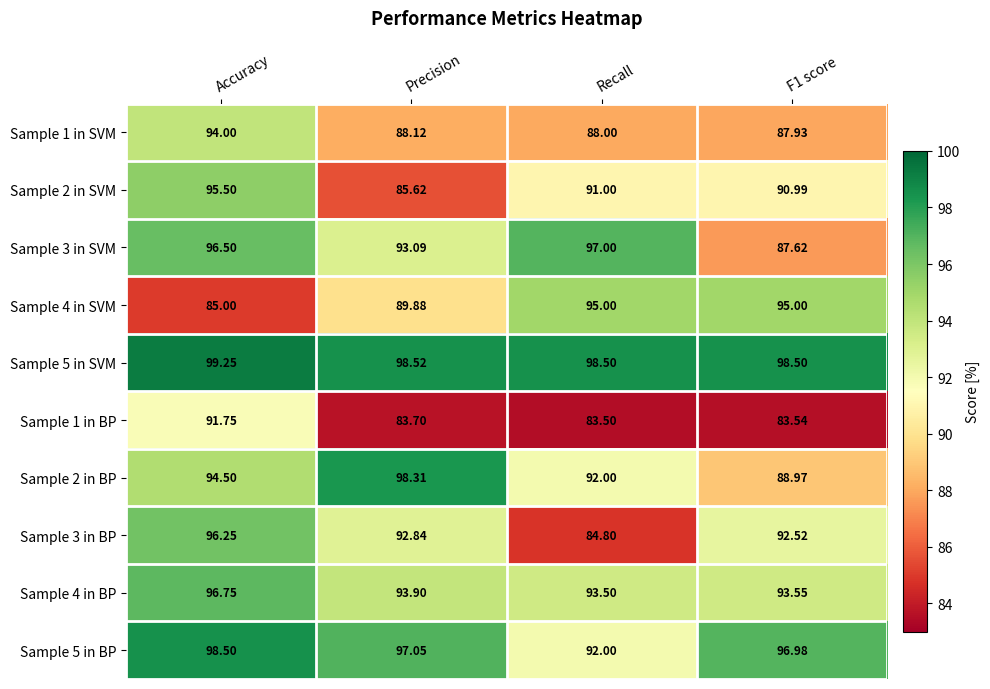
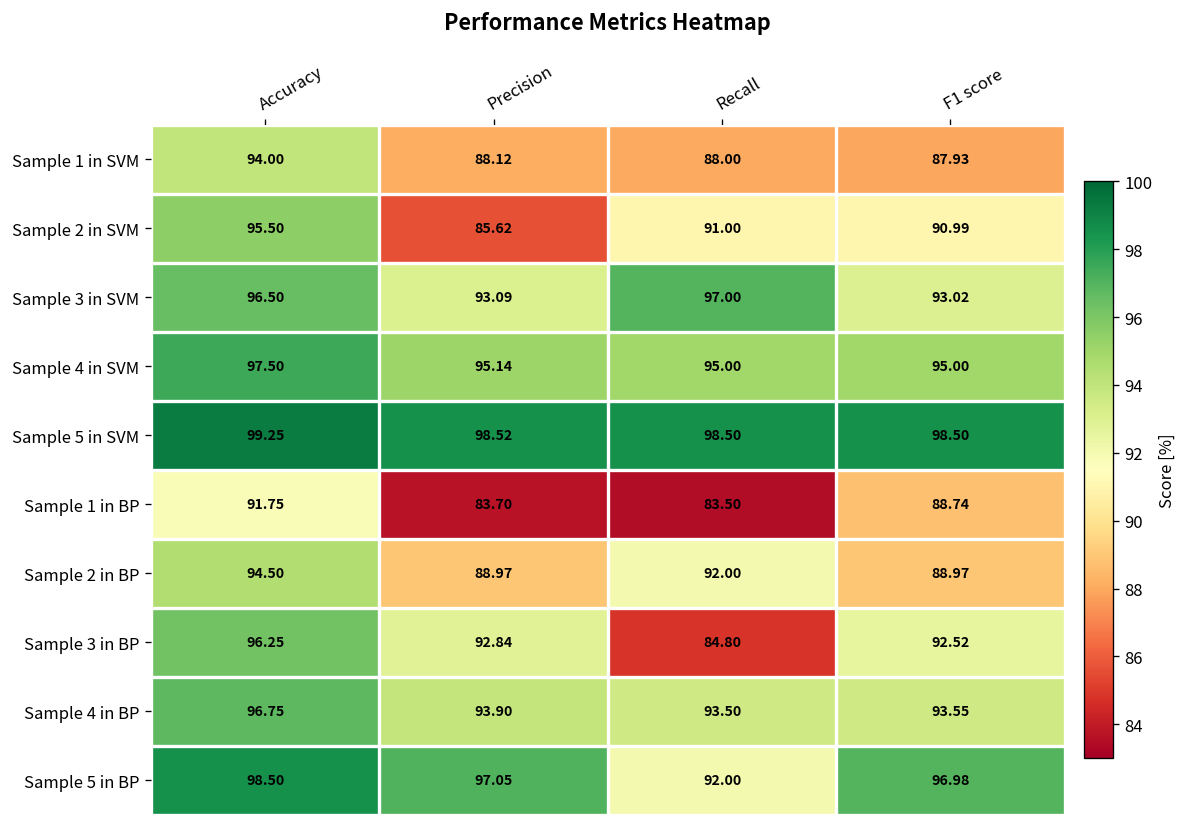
Sample 3 in SVM, F1 score: 87.62 -> 93.02
Sample 4 in SVM, Accuracy: 85.00 -> 97.50
Sample 4 in SVM, Precision: 89.88 -> 95.14
Sample 1 in BP, F1 score: 83.54 -> 88.74
Sample 2 in BP, Precision: 98.31 -> 88.97
